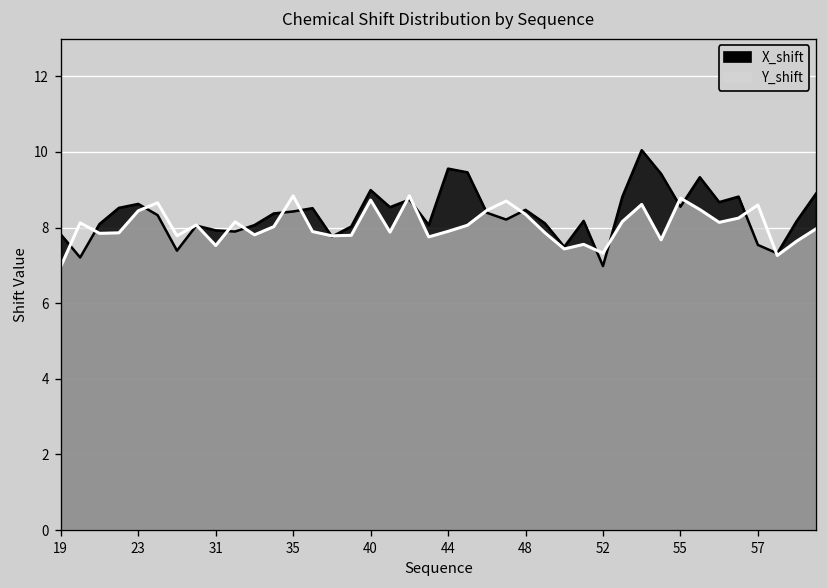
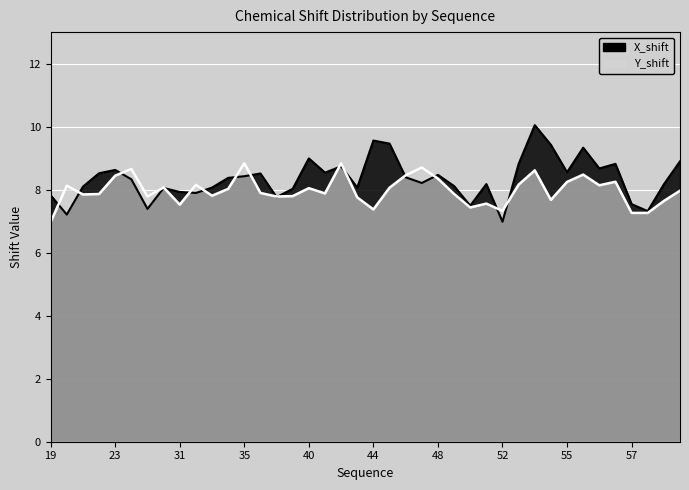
Y_shift, 40: 8.7 -> 8.0
Y_shift, 44: 7.9 -> 7.4
Y_shift, 55: 8.8 -> 8.2
Y_shift, 57: 8.6 -> 7.3
